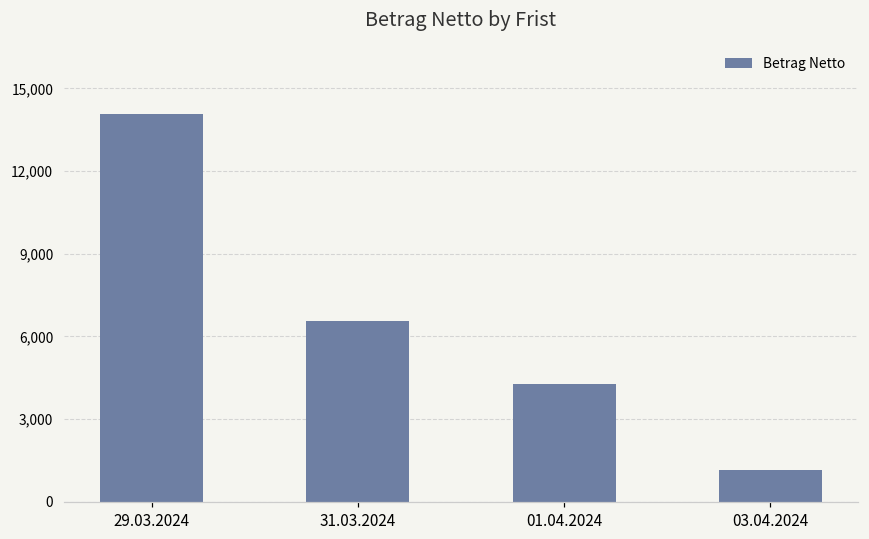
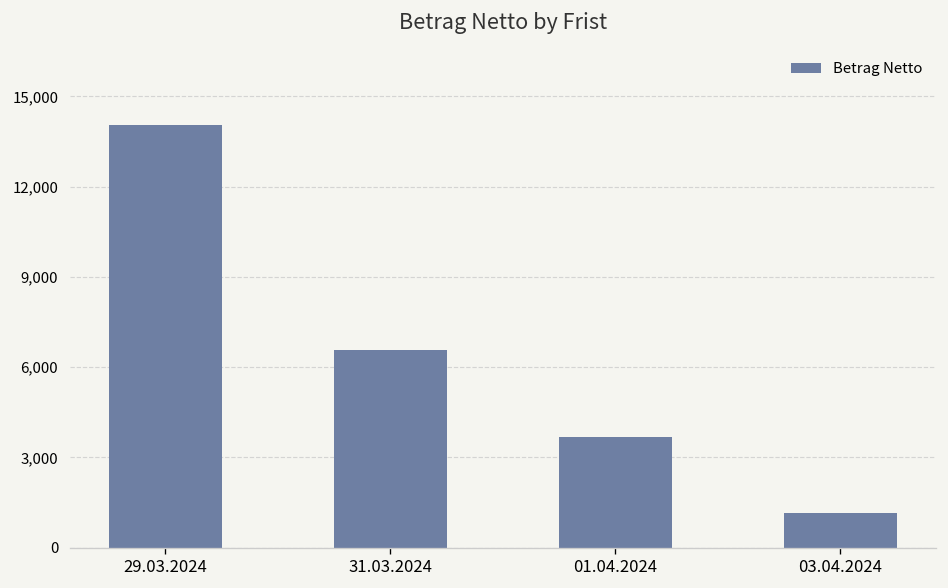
01.04.2024: 4,300 -> 3,700
